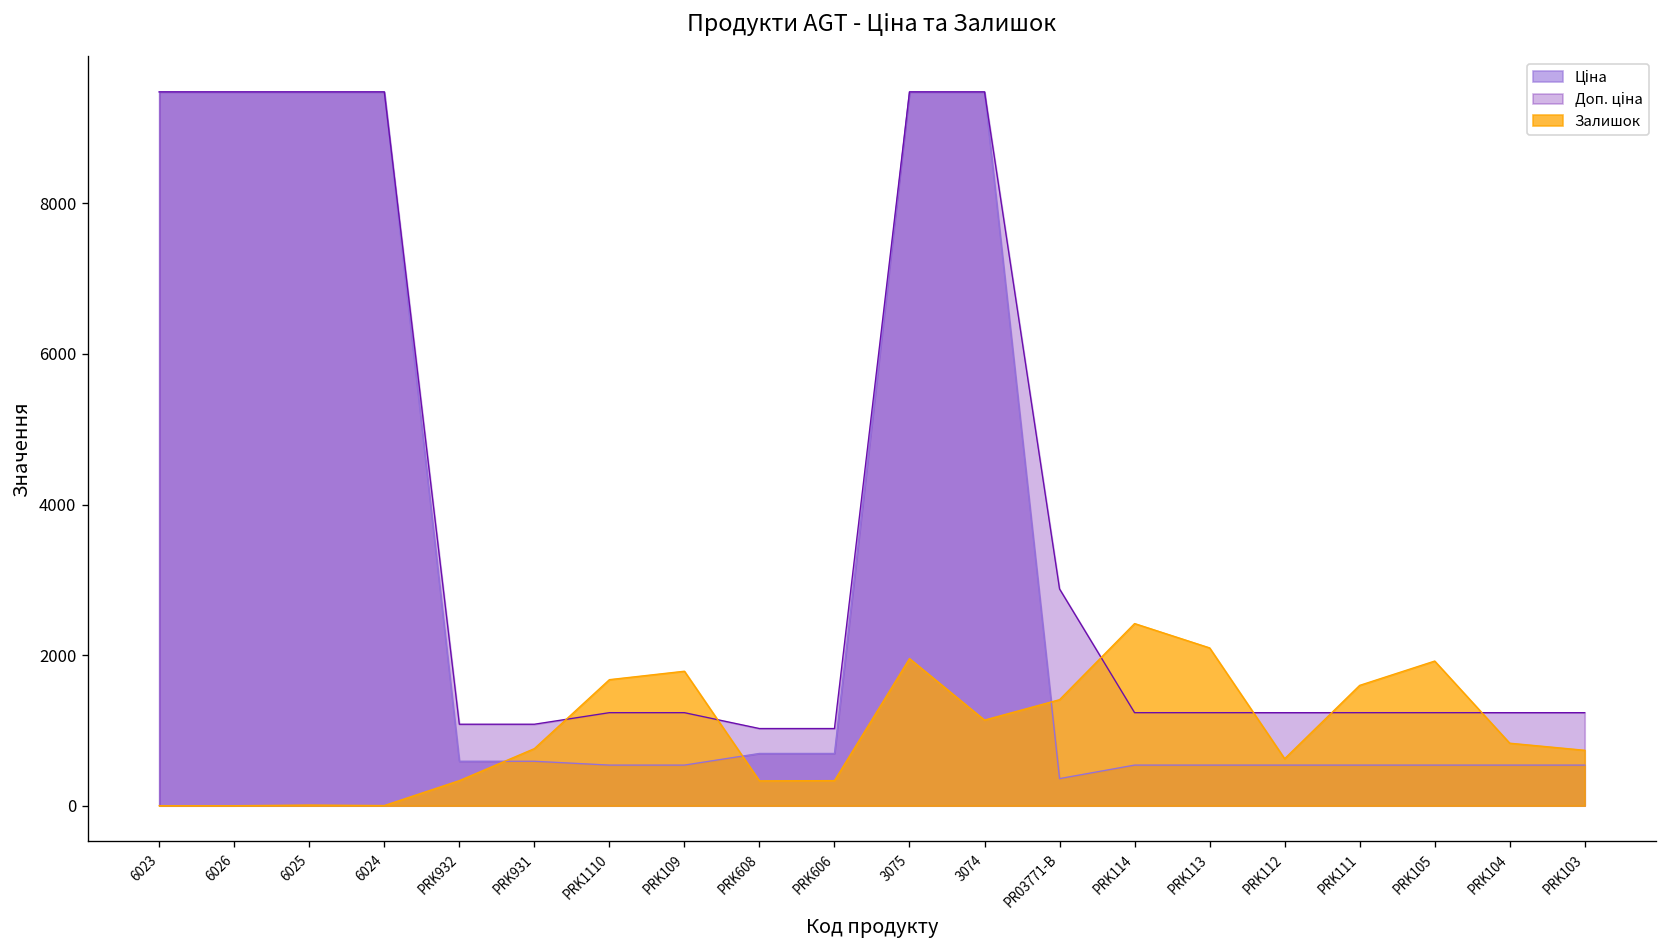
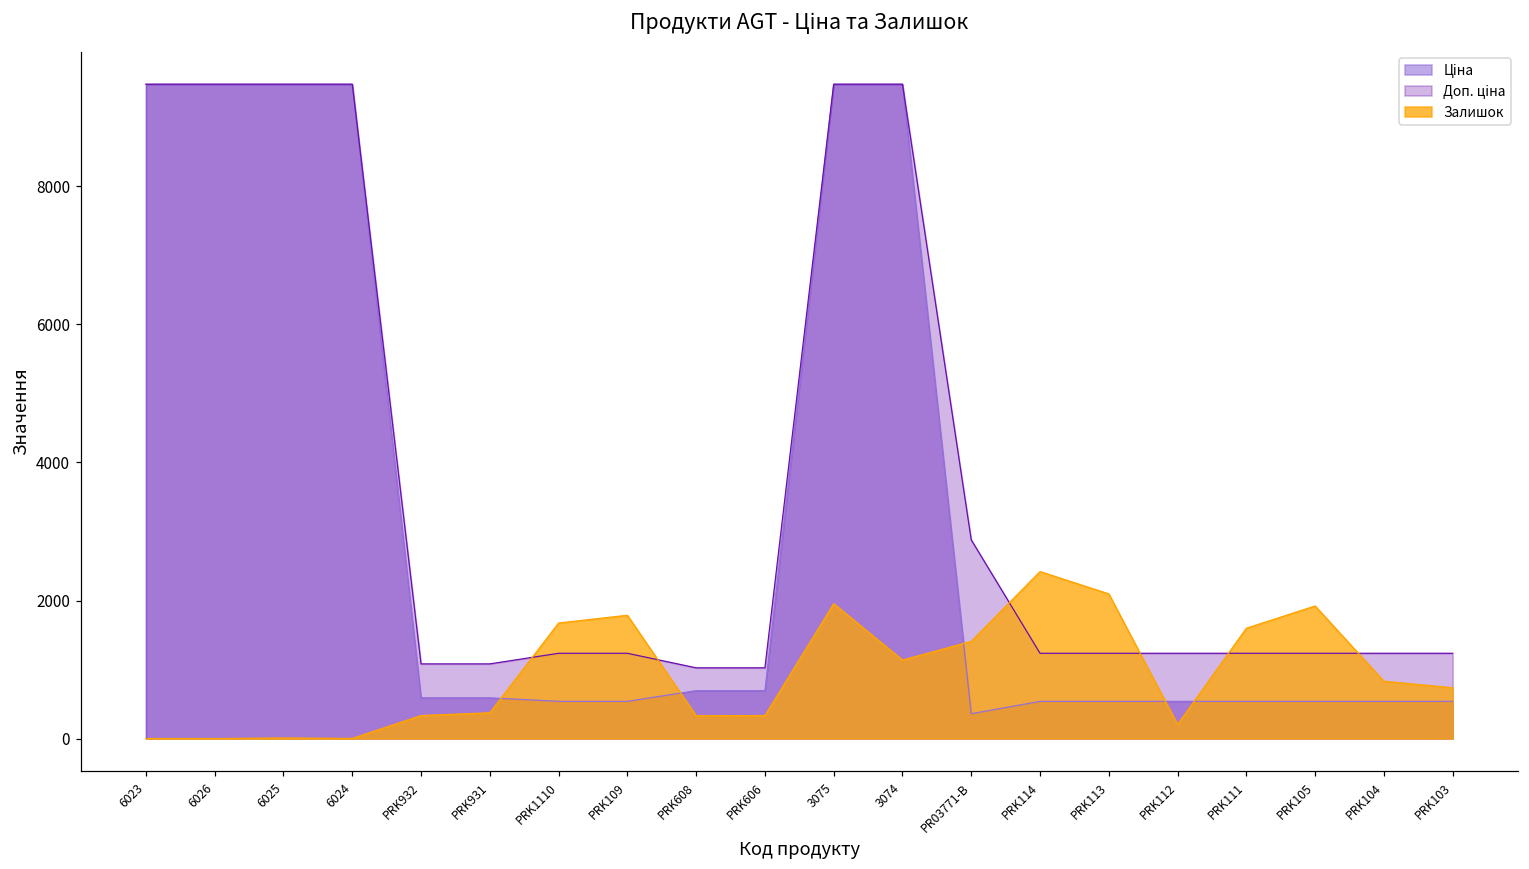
Залишок, PRK931: 800 -> 400
Залишок, PRK112: 600 -> 200
